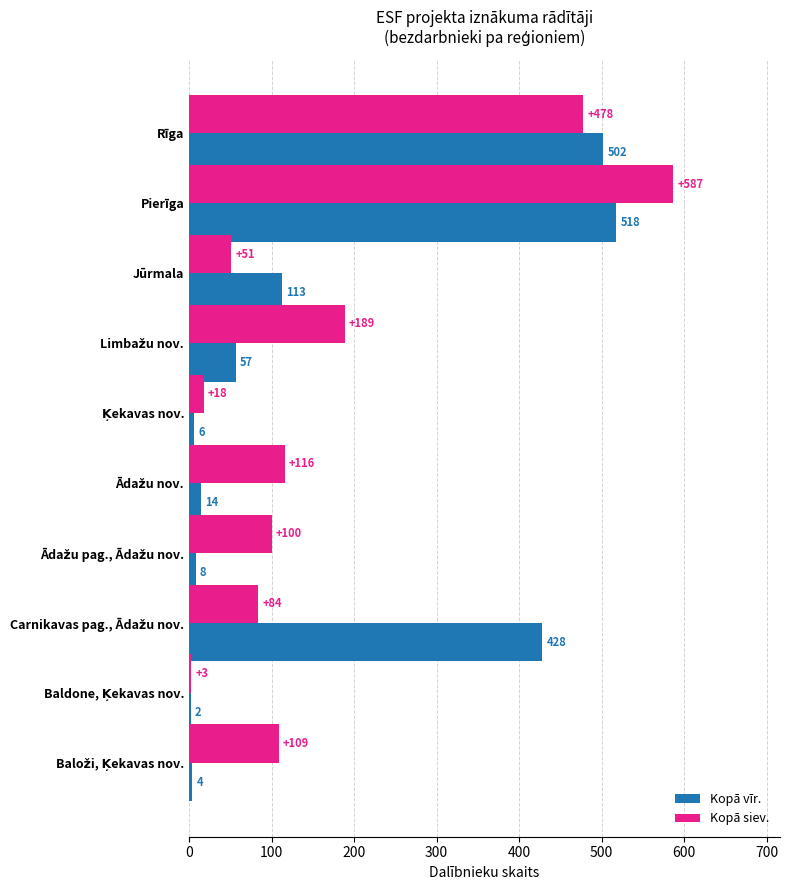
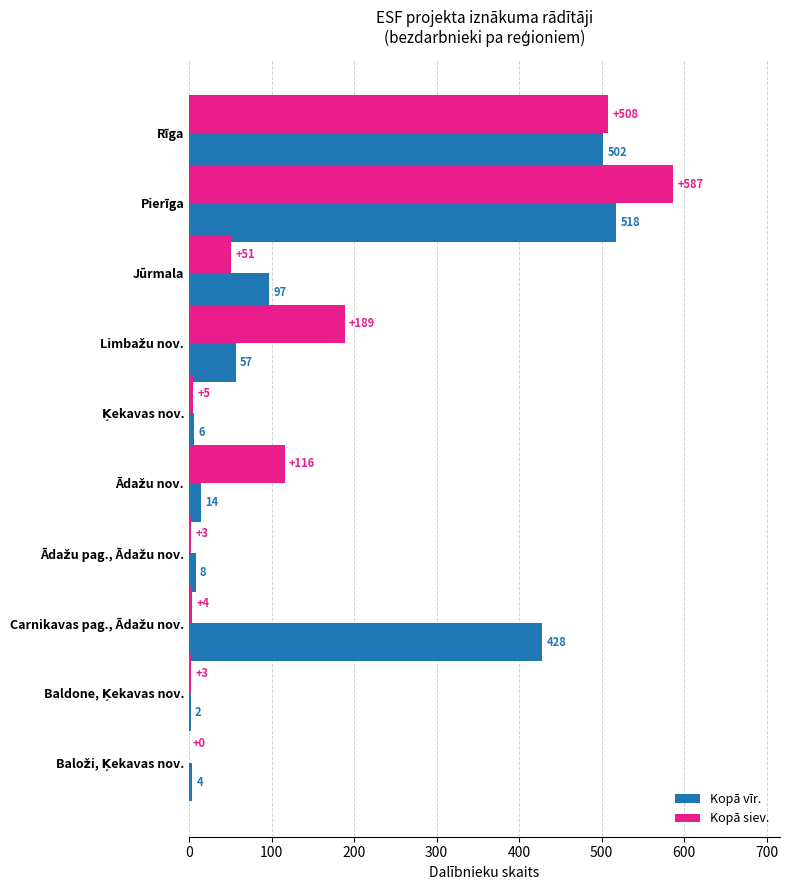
Kopā siev., Rīga: +478 -> +508
Kopā vīr., Jūrmala: 113 -> 97
Kopā siev., Ķekavas nov.: +18 -> +5
Kopā siev., Ādažu pag., Ādažu nov.: +100 -> +3
Kopā siev., Carnikavas pag., Ādažu nov.: +84 -> +4
Kopā siev., Baloži, Ķekavas nov.: +109 -> +0
